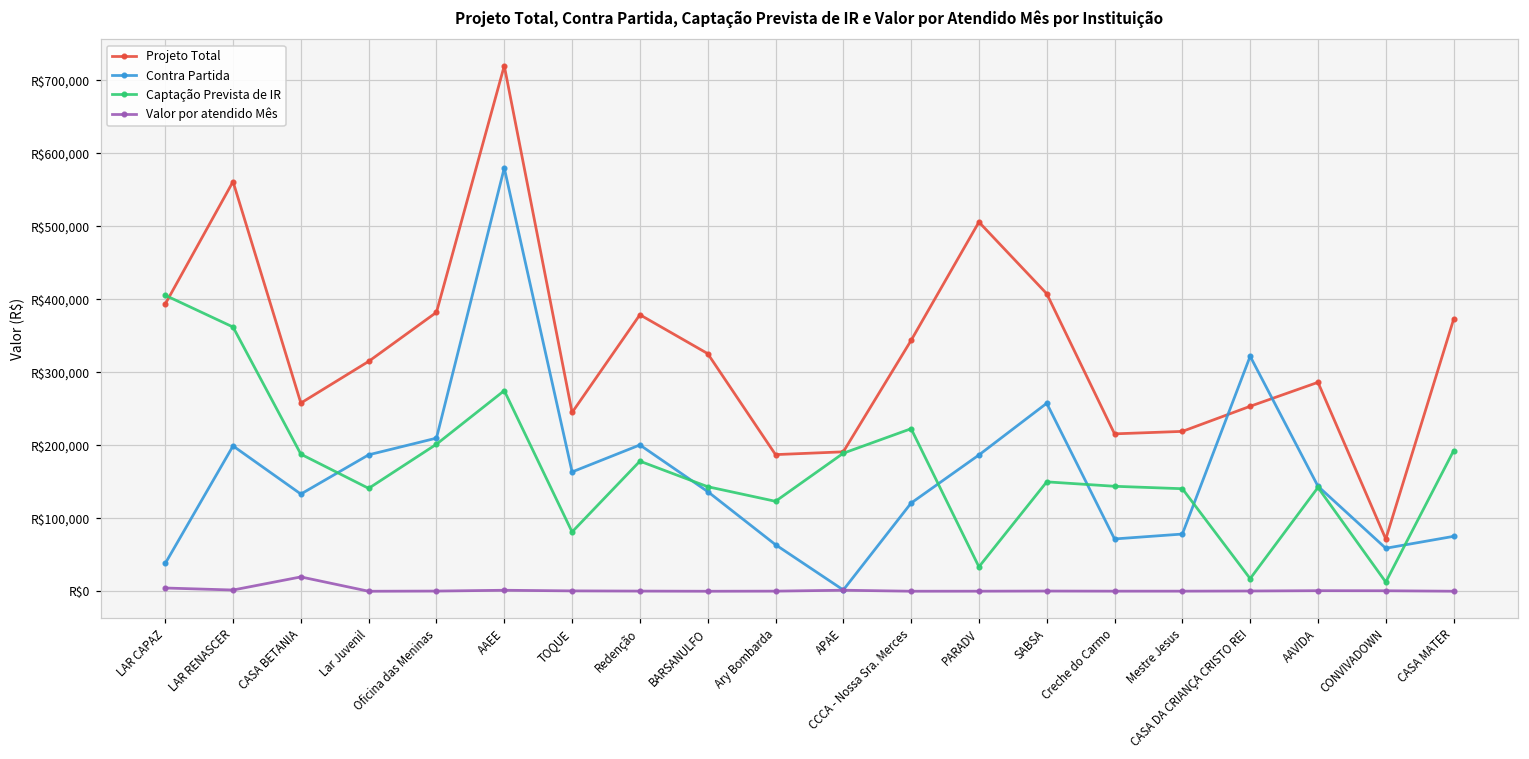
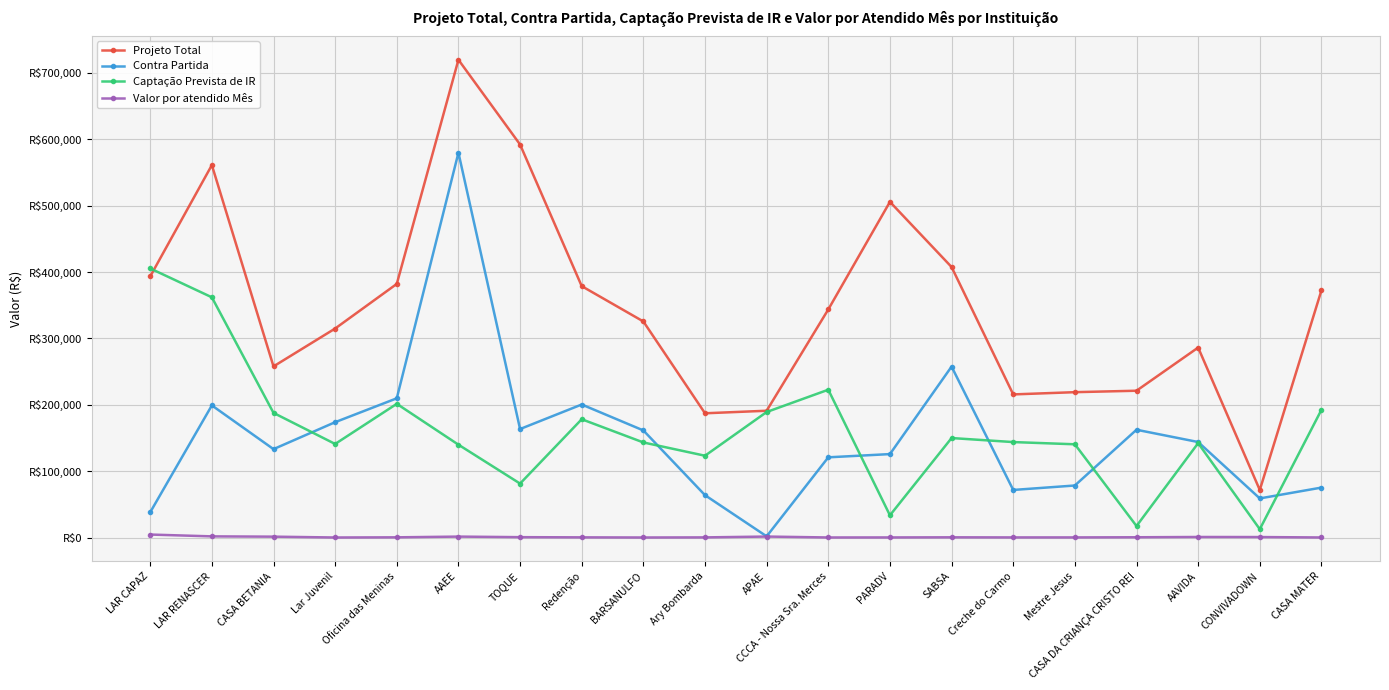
Valor por atendido Mês, CASA BETANIA: R$20,000 -> R$0
Contra Partida, Lar Juvenil: R$190,000 -> R$170,000
Captação Prevista de IR, AAEE: R$270,000 -> R$140,000
Projeto Total, TOQUE: R$240,000 -> R$590,000
Contra Partida, BARSANULFO: R$140,000 -> R$160,000
Contra Partida, PARADV: R$190,000 -> R$130,000
Projeto Total, CASA DA CRIANÇA CRISTO REI: R$250,000 -> R$220,000
Contra Partida, CASA DA CRIANÇA CRISTO REI: R$320,000 -> R$160,000
